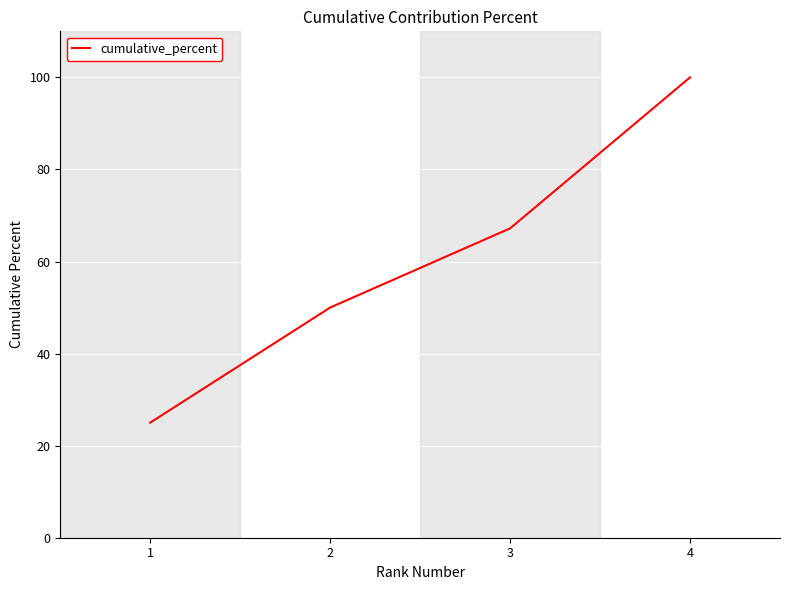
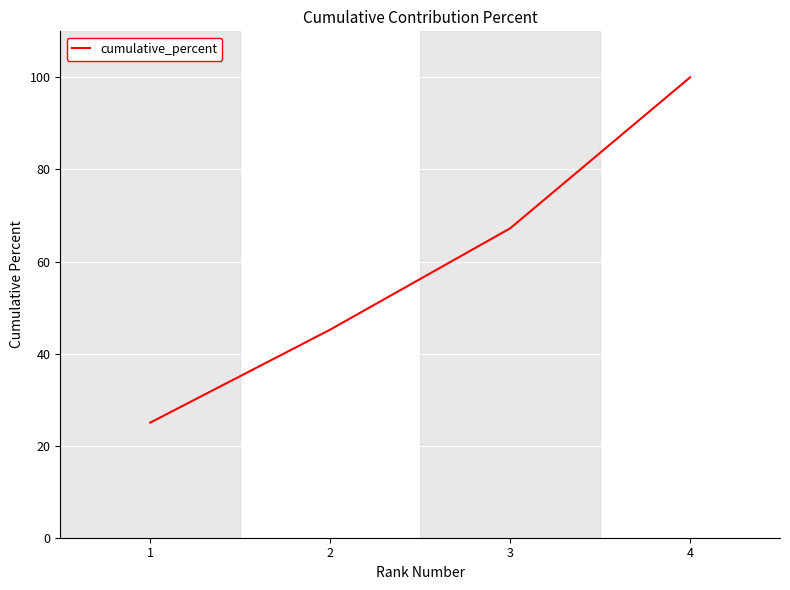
2: 50 -> 45
